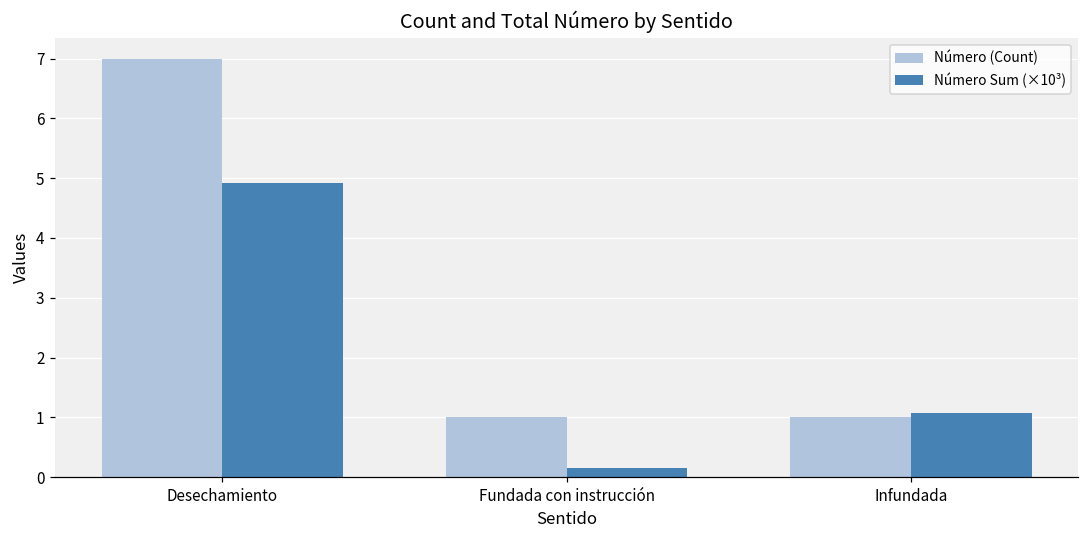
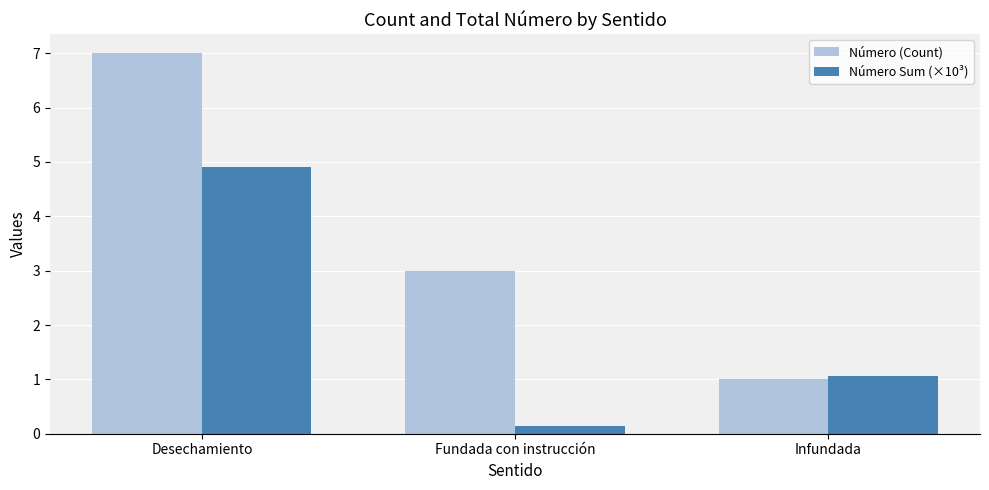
Número (Count), Fundada con instrucción: 1 -> 3
